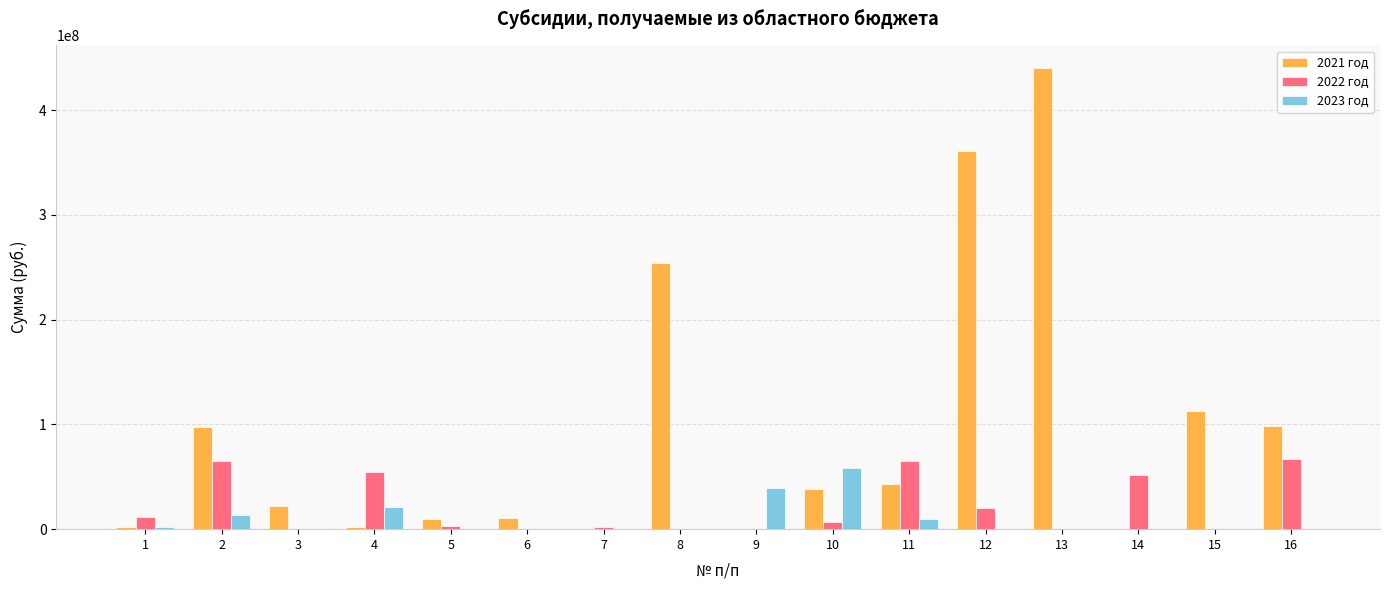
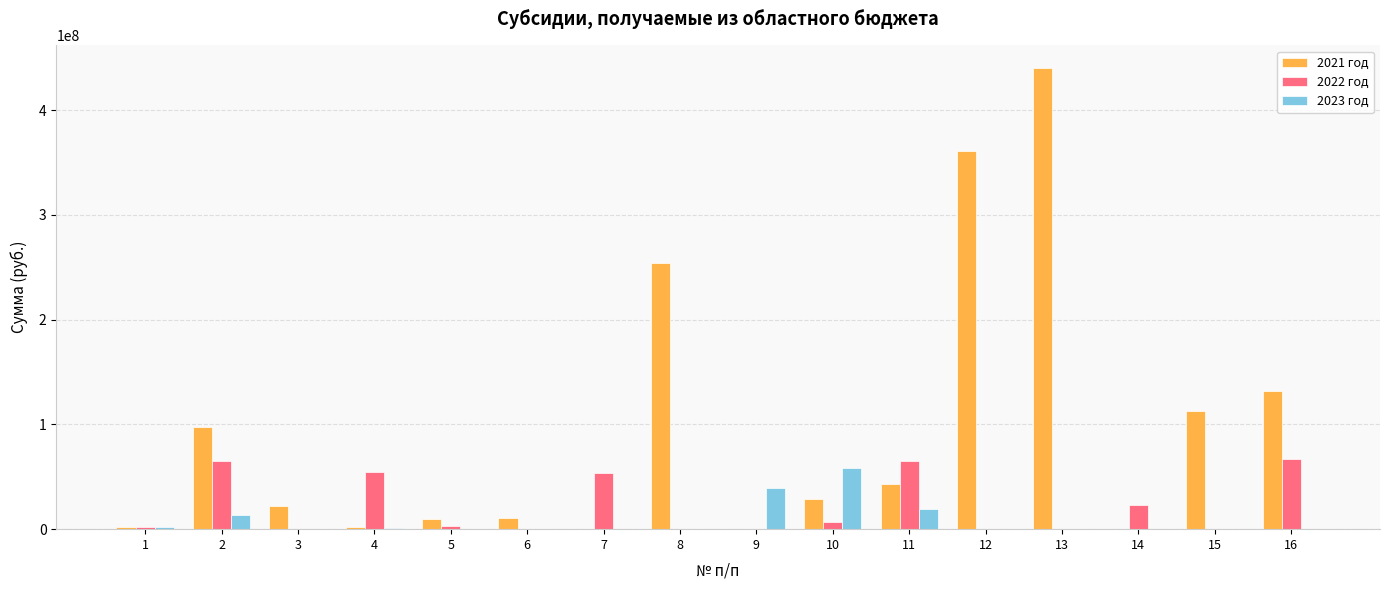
2022 год, 1: 11000000 -> 2000000
2023 год, 4: 21000000 -> 2000000
2022 год, 7: 2000000 -> 54000000
2021 год, 10: 38000000 -> 29000000
2023 год, 11: 10000000 -> 20000000
2022 год, 12: 20000000 -> 1000000
2022 год, 14: 51000000 -> 23000000
2021 год, 16: 99000000 -> 131000000
